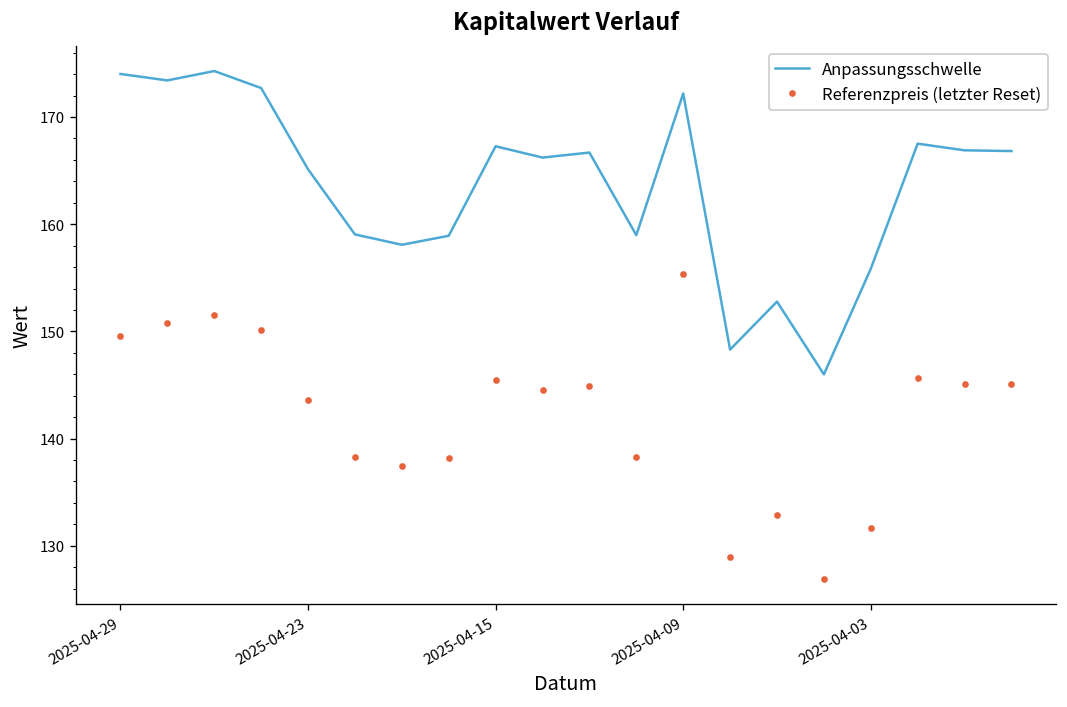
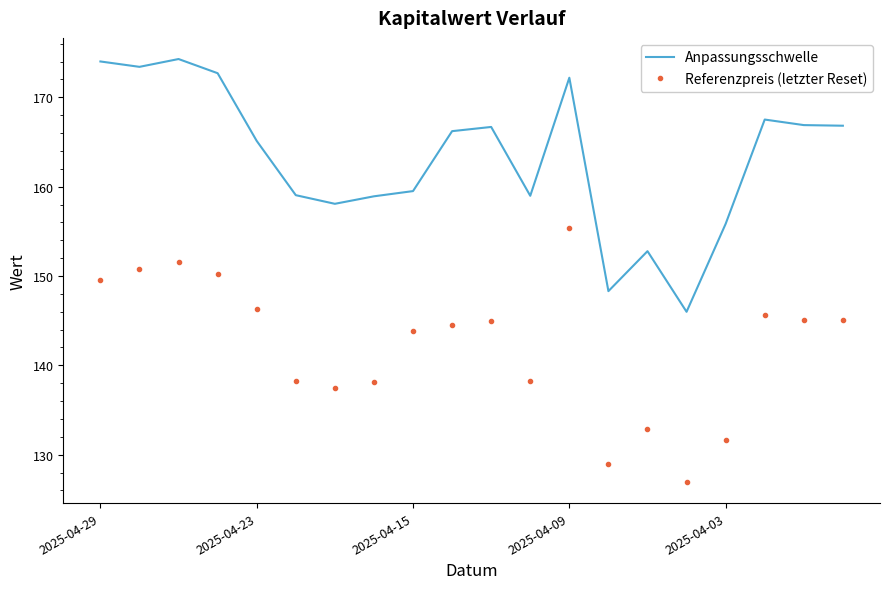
Referenzpreis (letzter Reset), 2025-04-23: 144 -> 146
Anpassungsschwelle, 2025-04-15: 167 -> 160
Referenzpreis (letzter Reset), 2025-04-15: 145 -> 144
